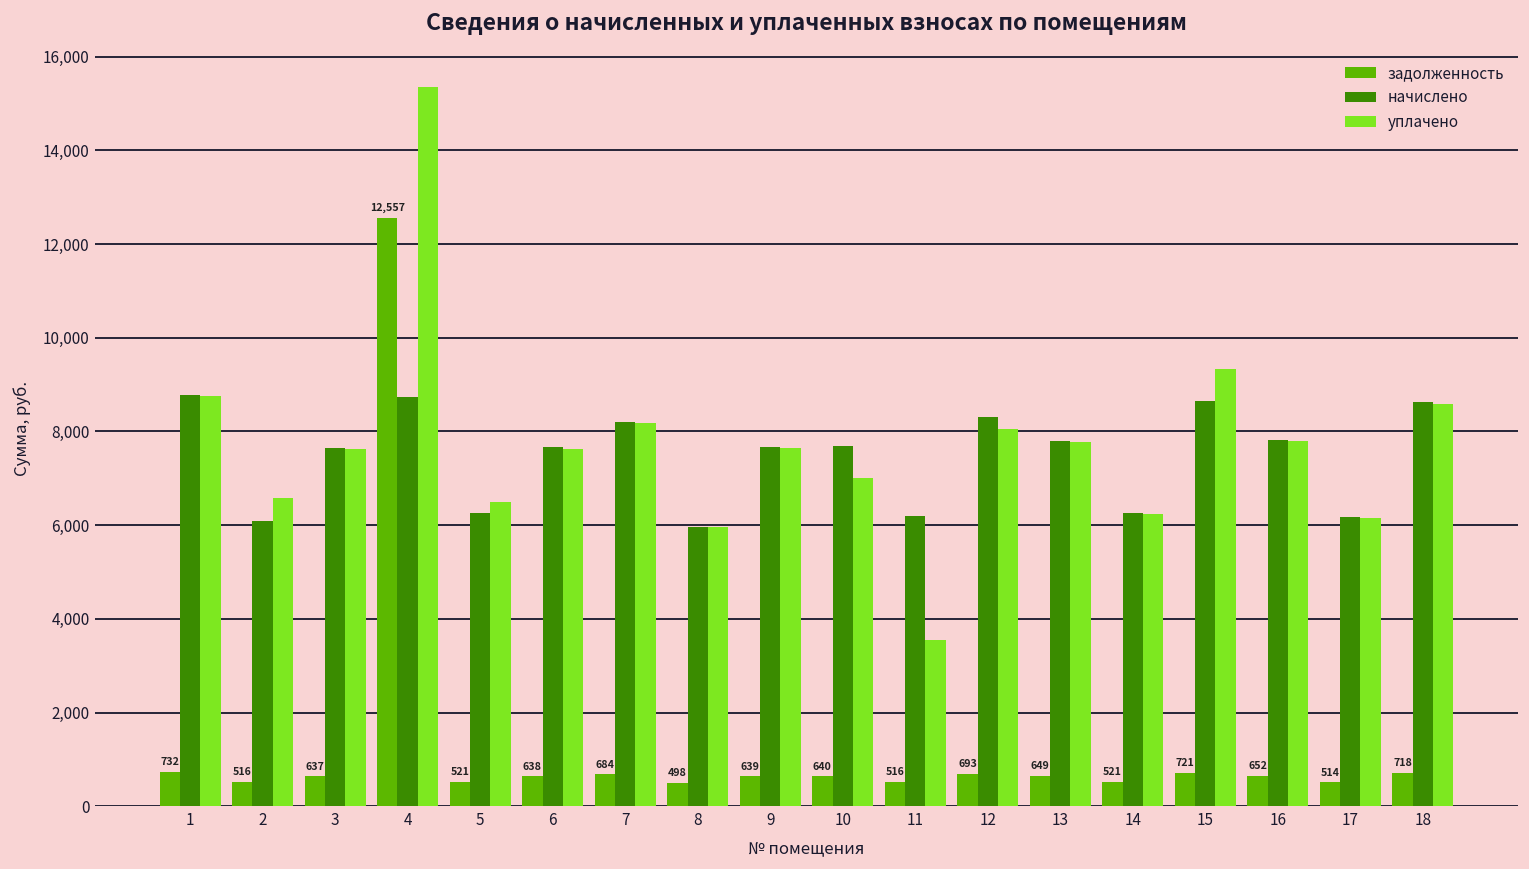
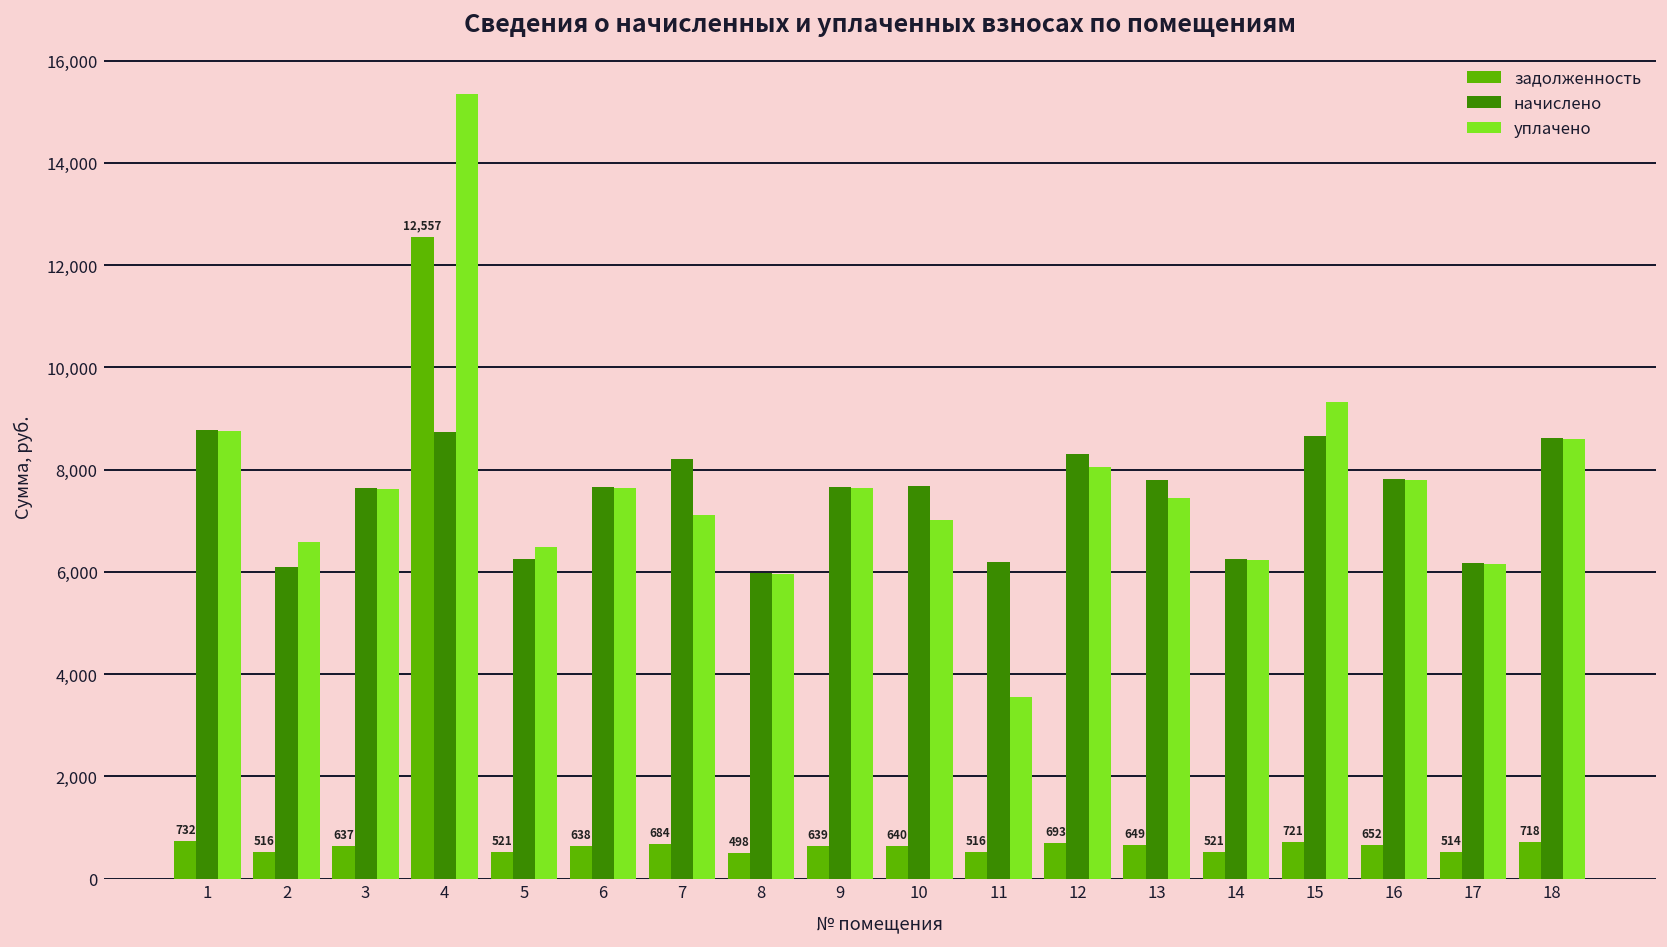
уплачено, 7: 8,200 -> 7,100
уплачено, 13: 7,800 -> 7,400
